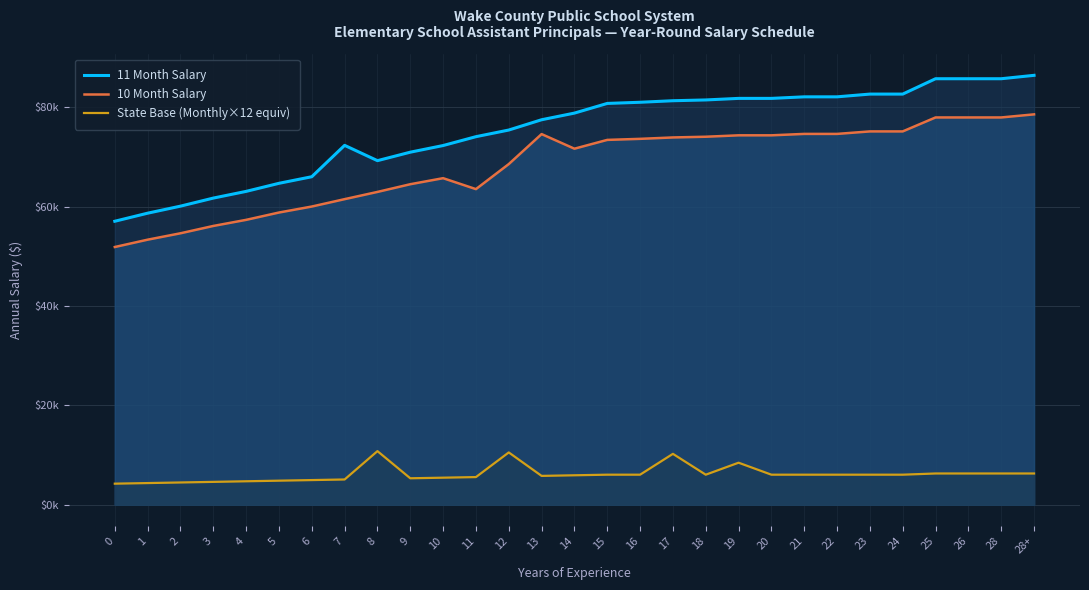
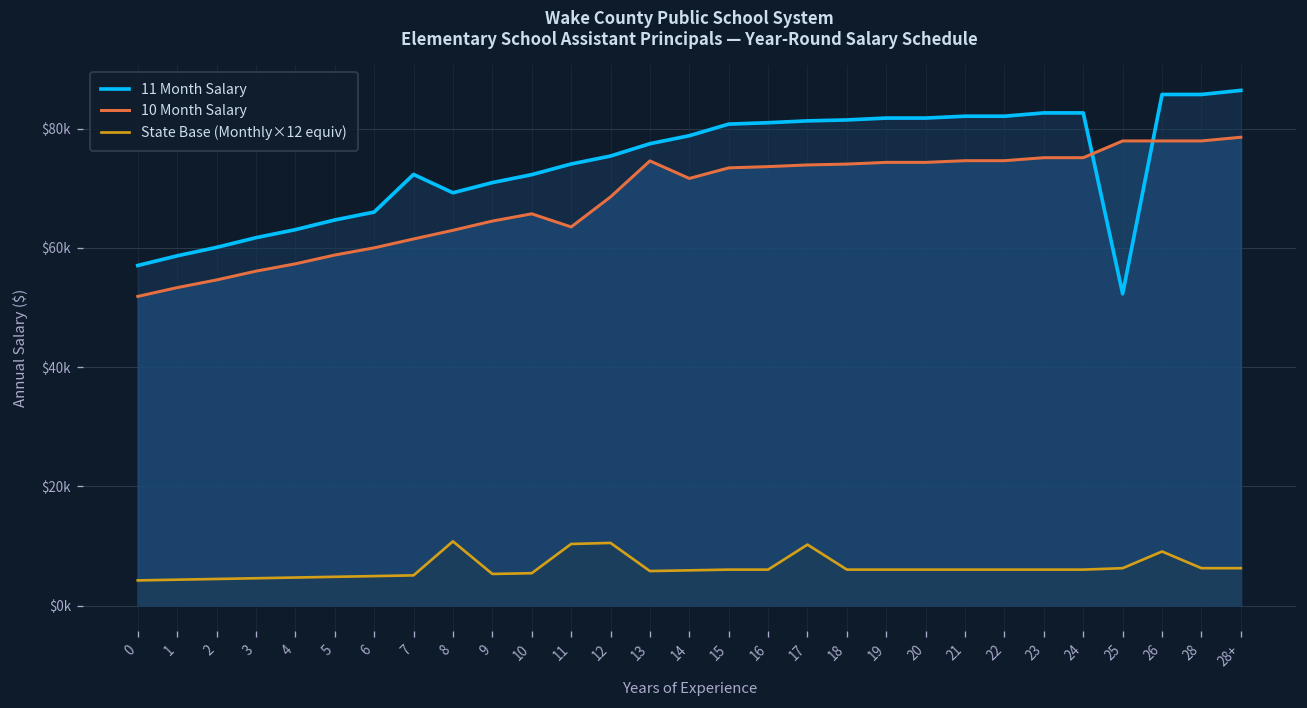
State Base (Monthly×12 equiv), 11: $6000 -> $10000
State Base (Monthly×12 equiv), 19: $8000 -> $6000
11 Month Salary, 25: $86000 -> $52000
State Base (Monthly×12 equiv), 26: $6000 -> $9000
